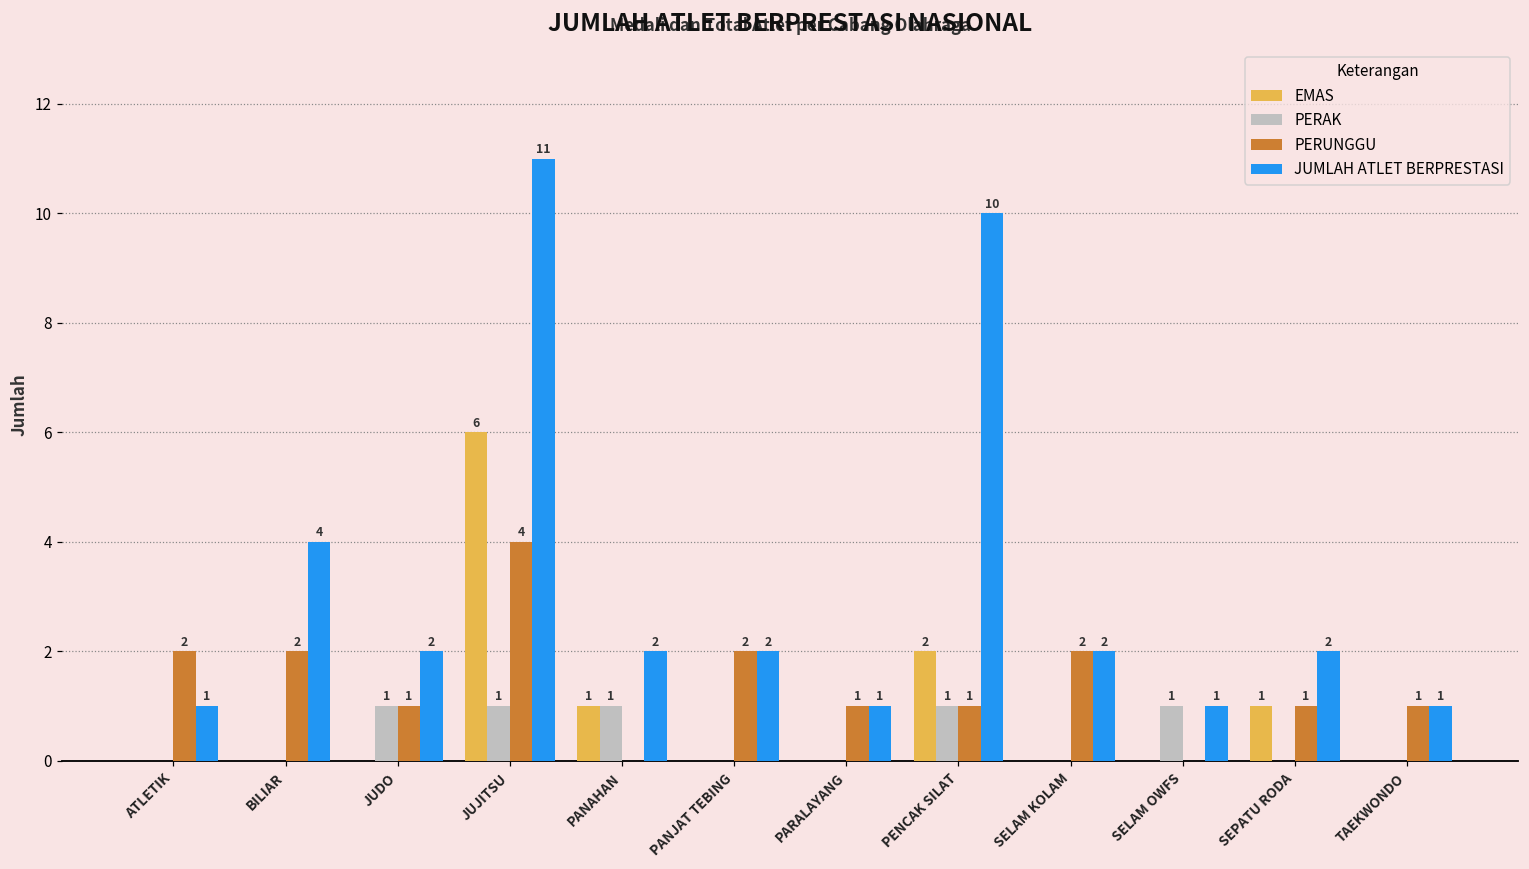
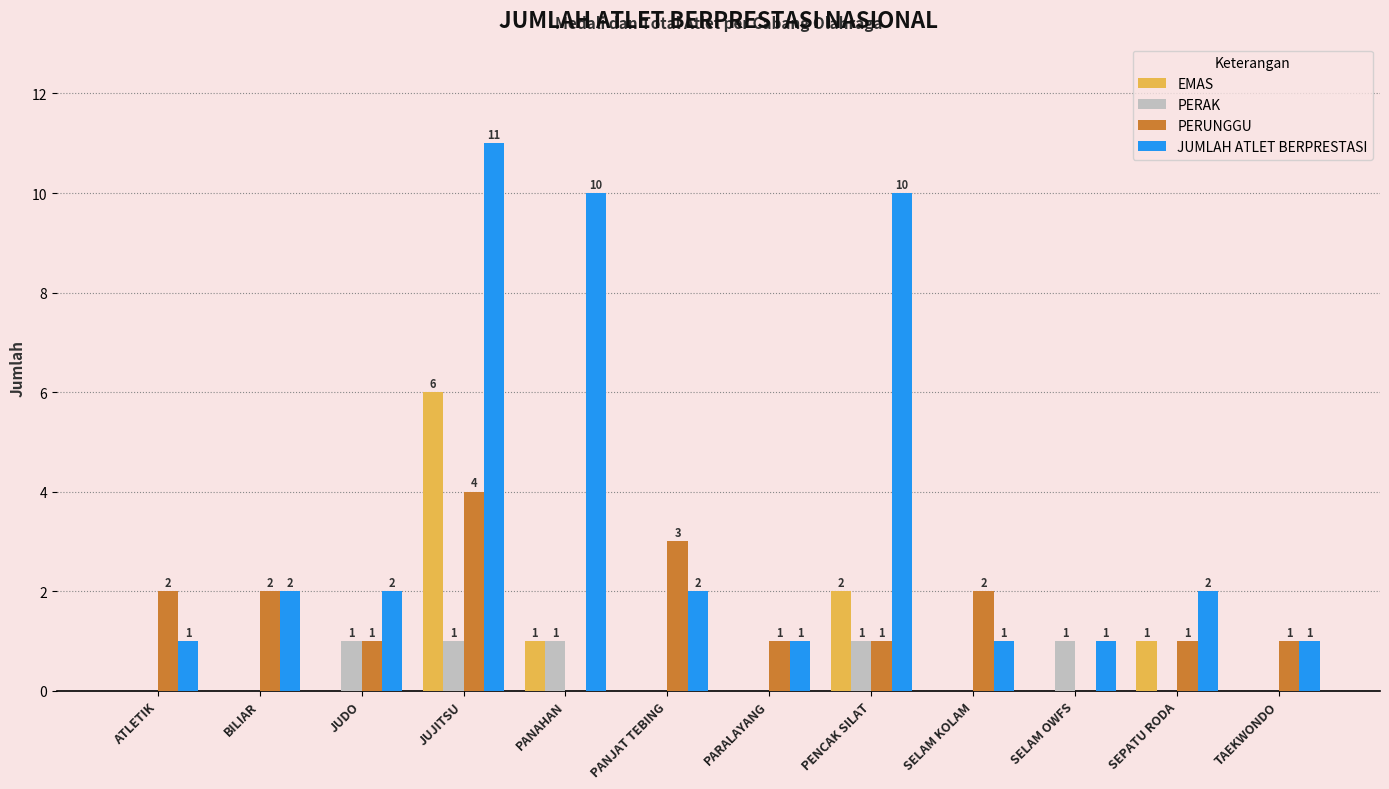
JUMLAH ATLET BERPRESTASI, BILIAR: 4 -> 2
JUMLAH ATLET BERPRESTASI, PANAHAN: 2 -> 10
PERUNGGU, PANJAT TEBING: 2 -> 3
JUMLAH ATLET BERPRESTASI, SELAM KOLAM: 2 -> 1
